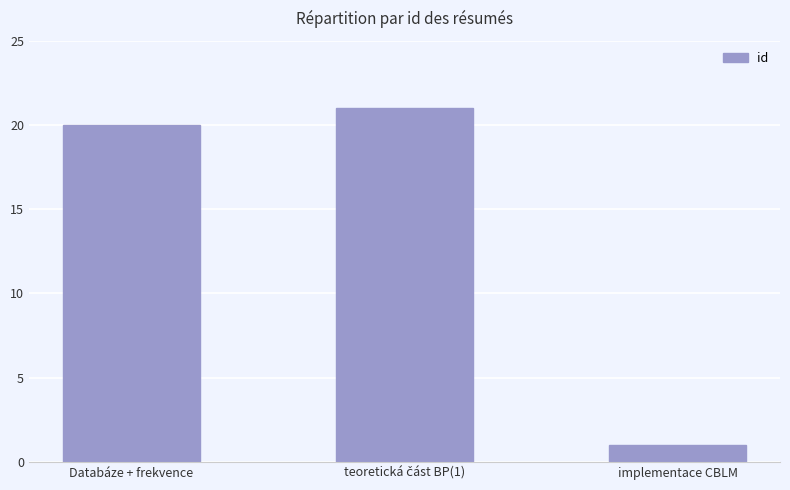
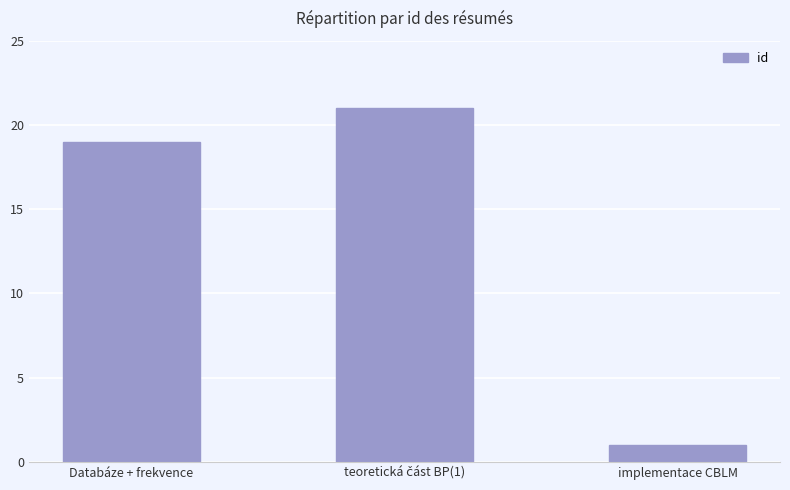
Databáze + frekvence: 20 -> 19
